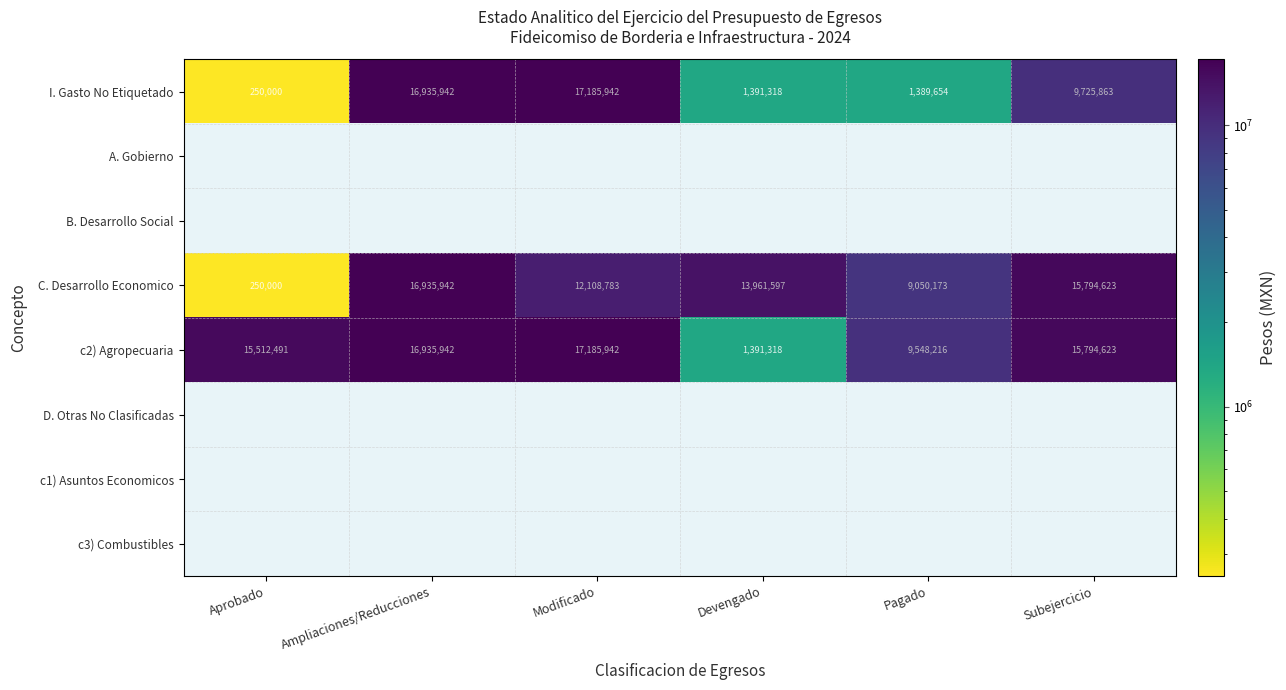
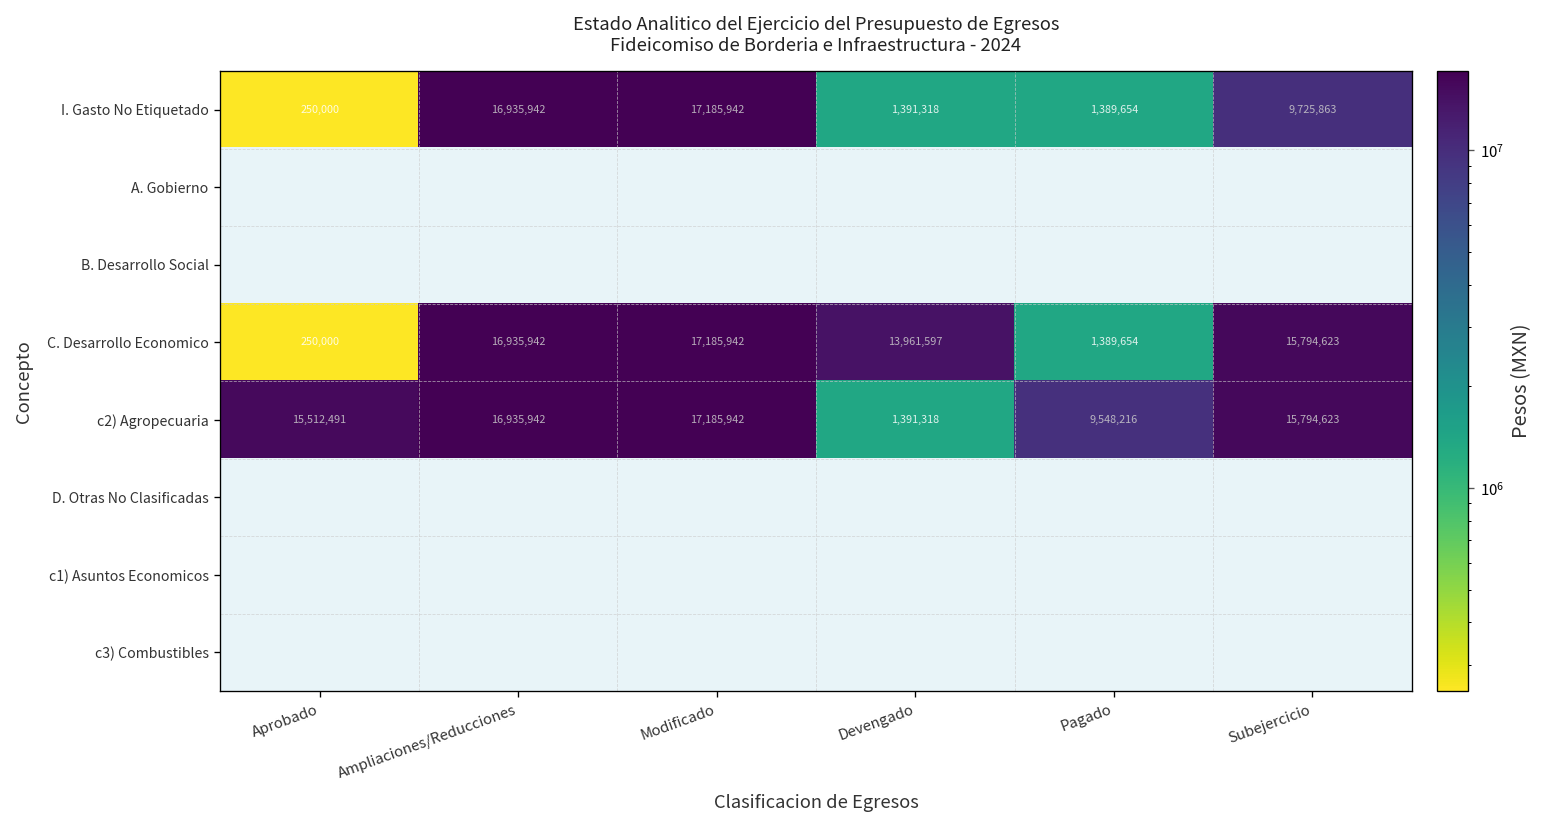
C. Desarrollo Economico, Modificado: 12,108,783 -> 17,185,942
C. Desarrollo Economico, Pagado: 9,050,173 -> 1,389,654
